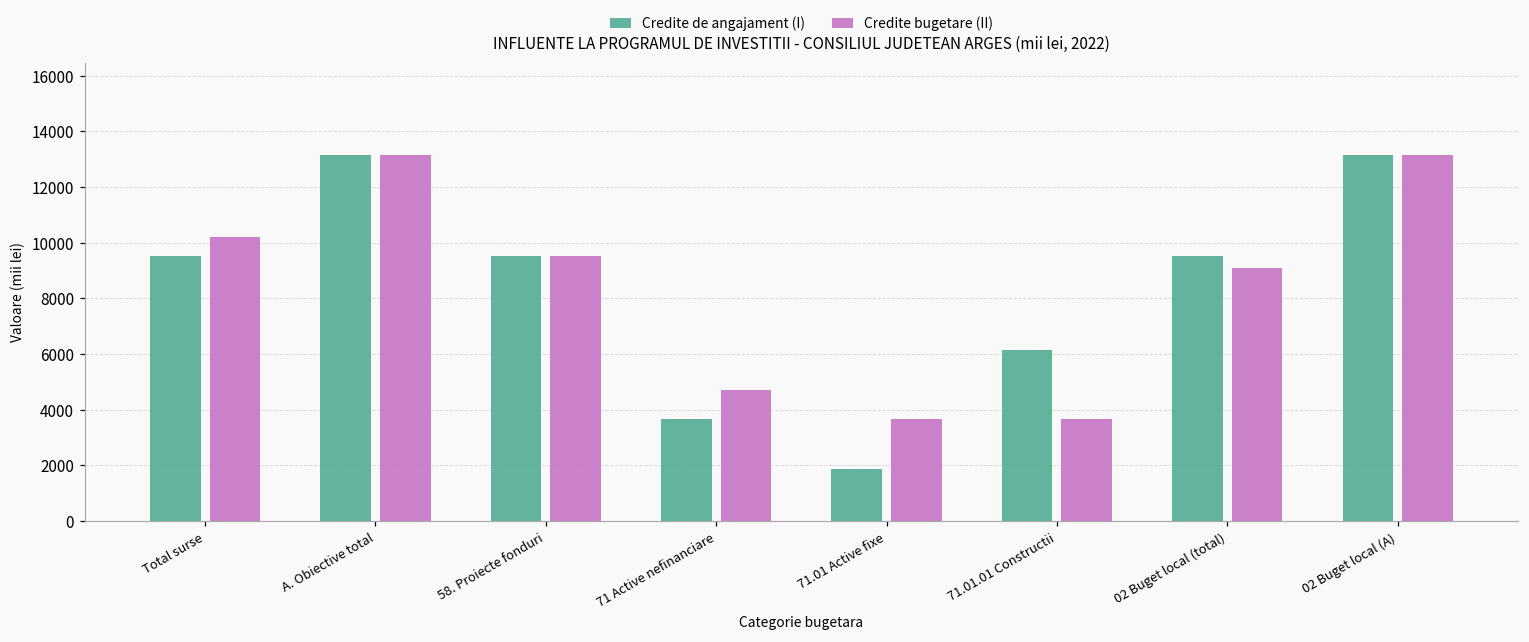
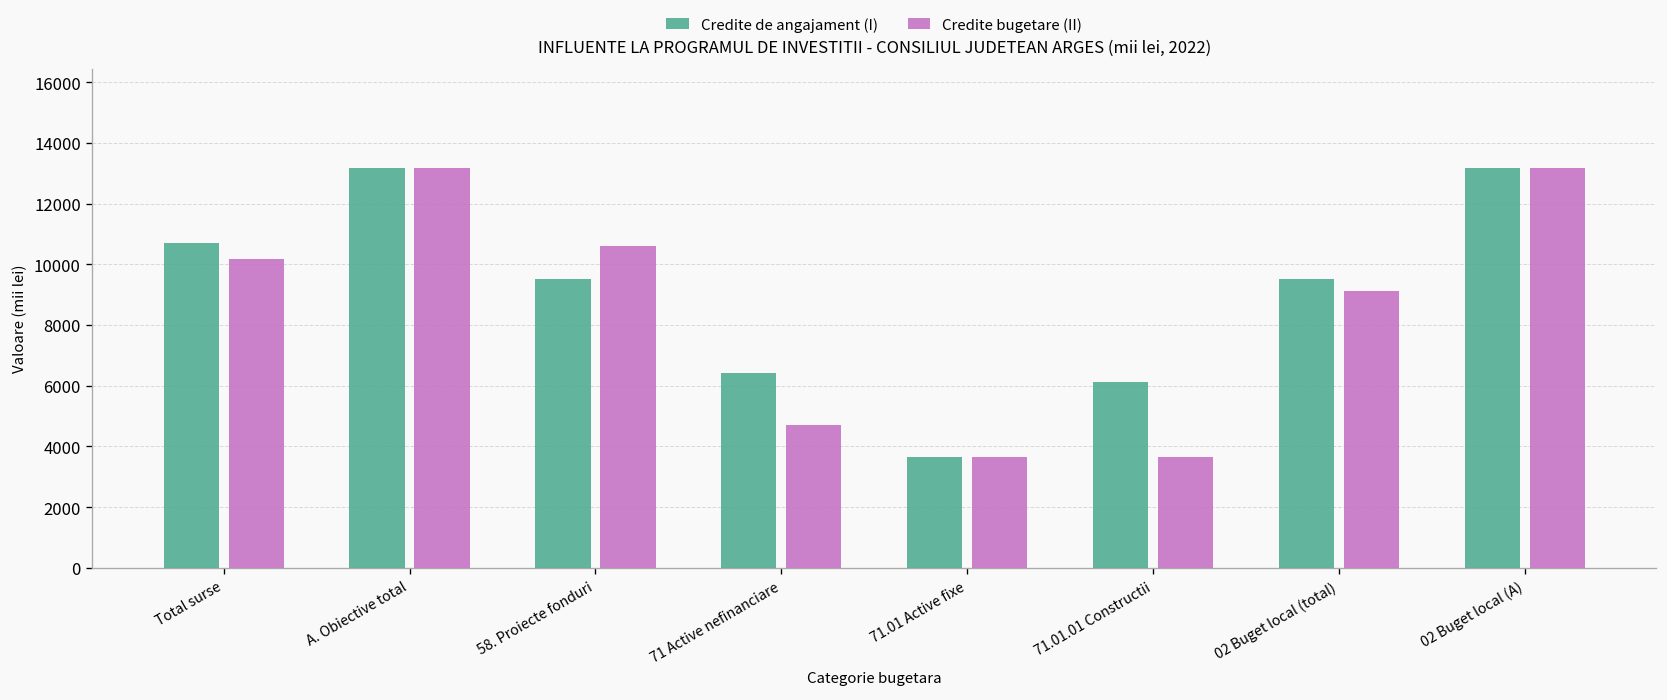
Credite de angajament (I), Total surse: 9500 -> 10700
Credite bugetare (II), 58. Proiecte fonduri: 9500 -> 10600
Credite de angajament (I), 71 Active nefinanciare: 3700 -> 6400
Credite de angajament (I), 71.01 Active fixe: 1900 -> 3700
